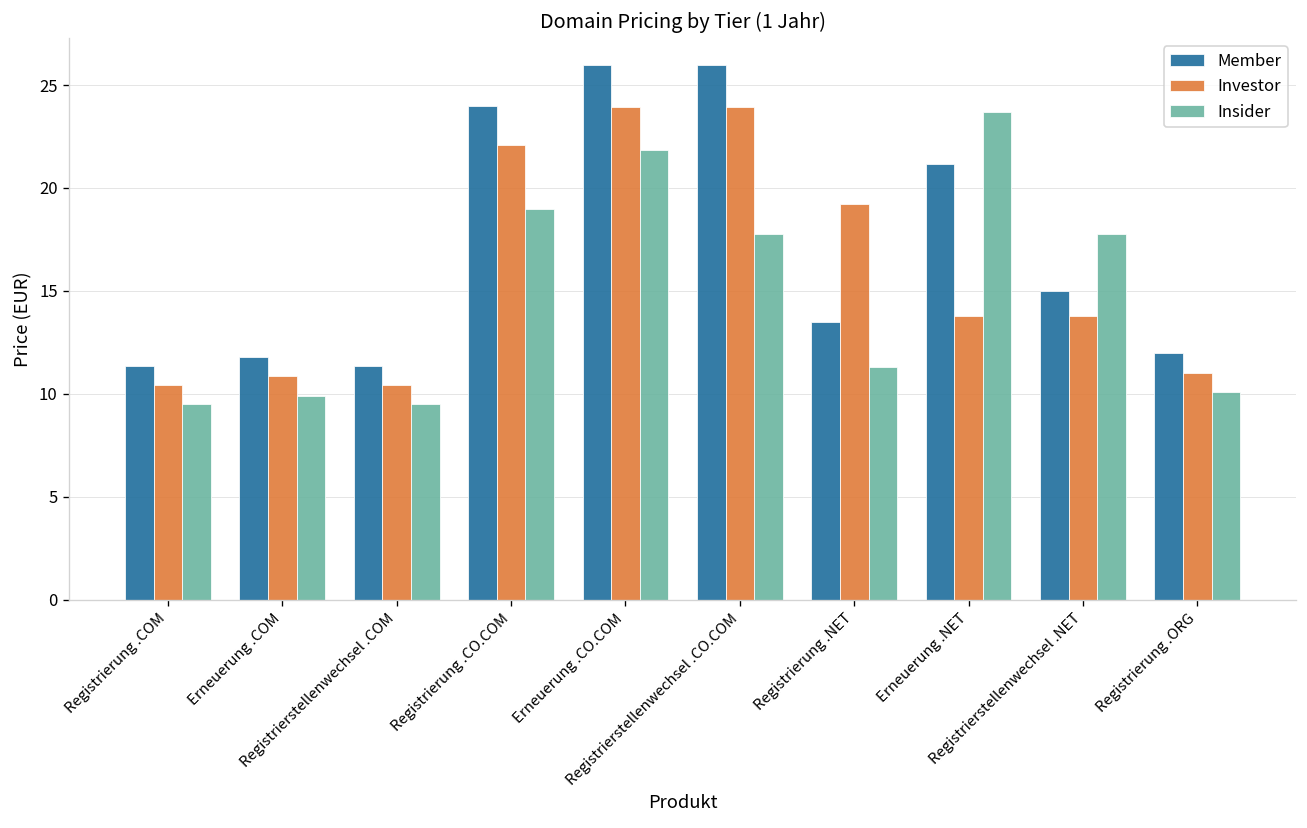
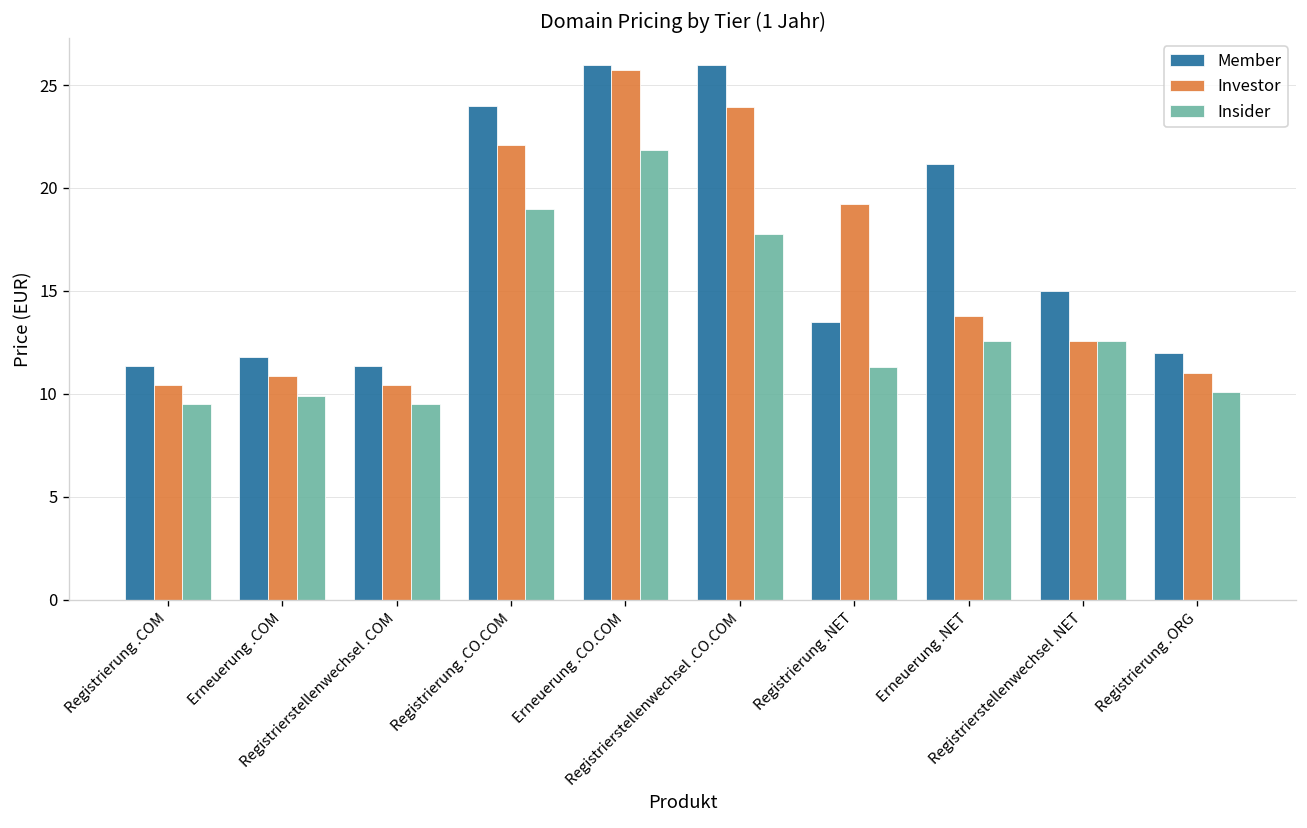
Investor, Erneuerung .CO.COM: 23.9 -> 25.7
Insider, Erneuerung .NET: 23.7 -> 12.6
Investor, Registrierstellenwechsel .NET: 13.8 -> 12.6
Insider, Registrierstellenwechsel .NET: 17.8 -> 12.6
